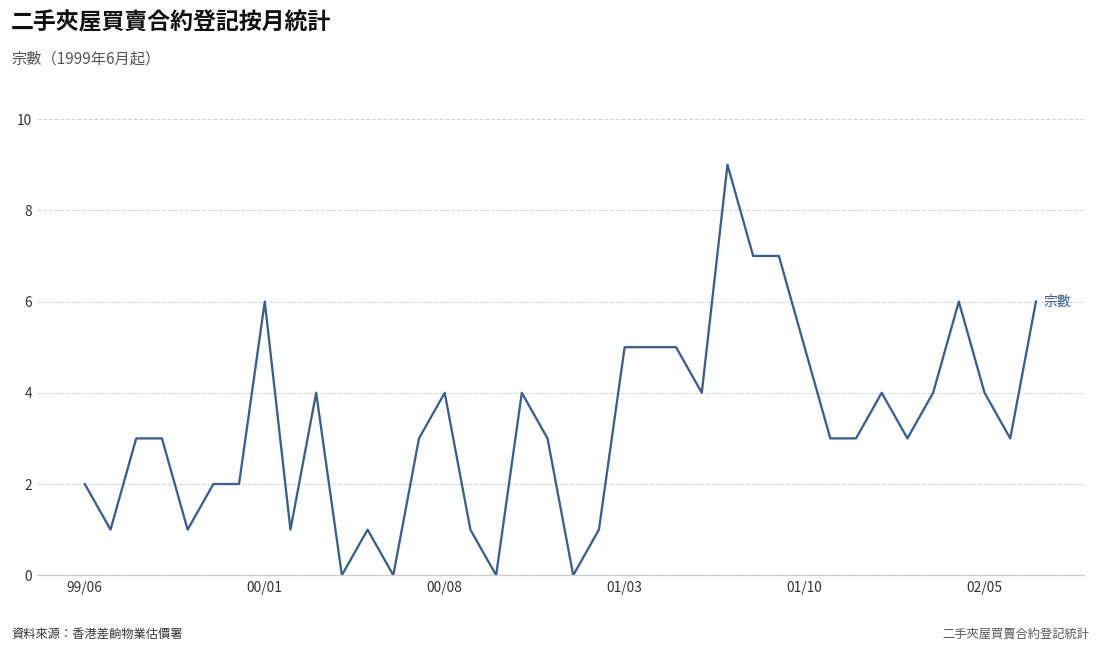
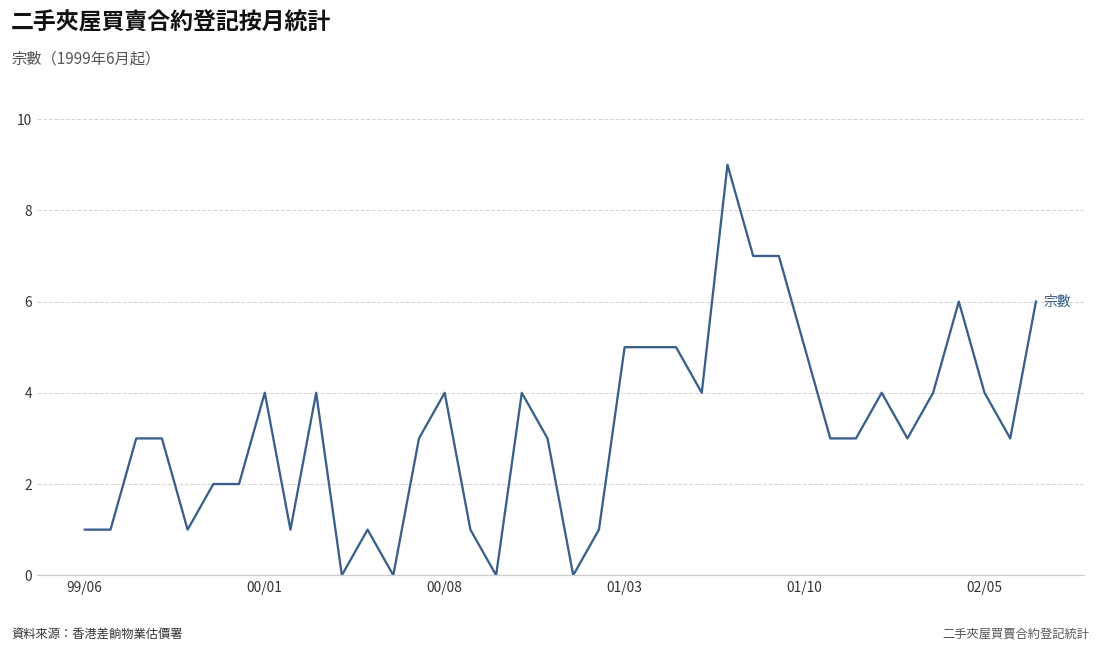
99/06: 2 -> 1
00/01: 6 -> 4
